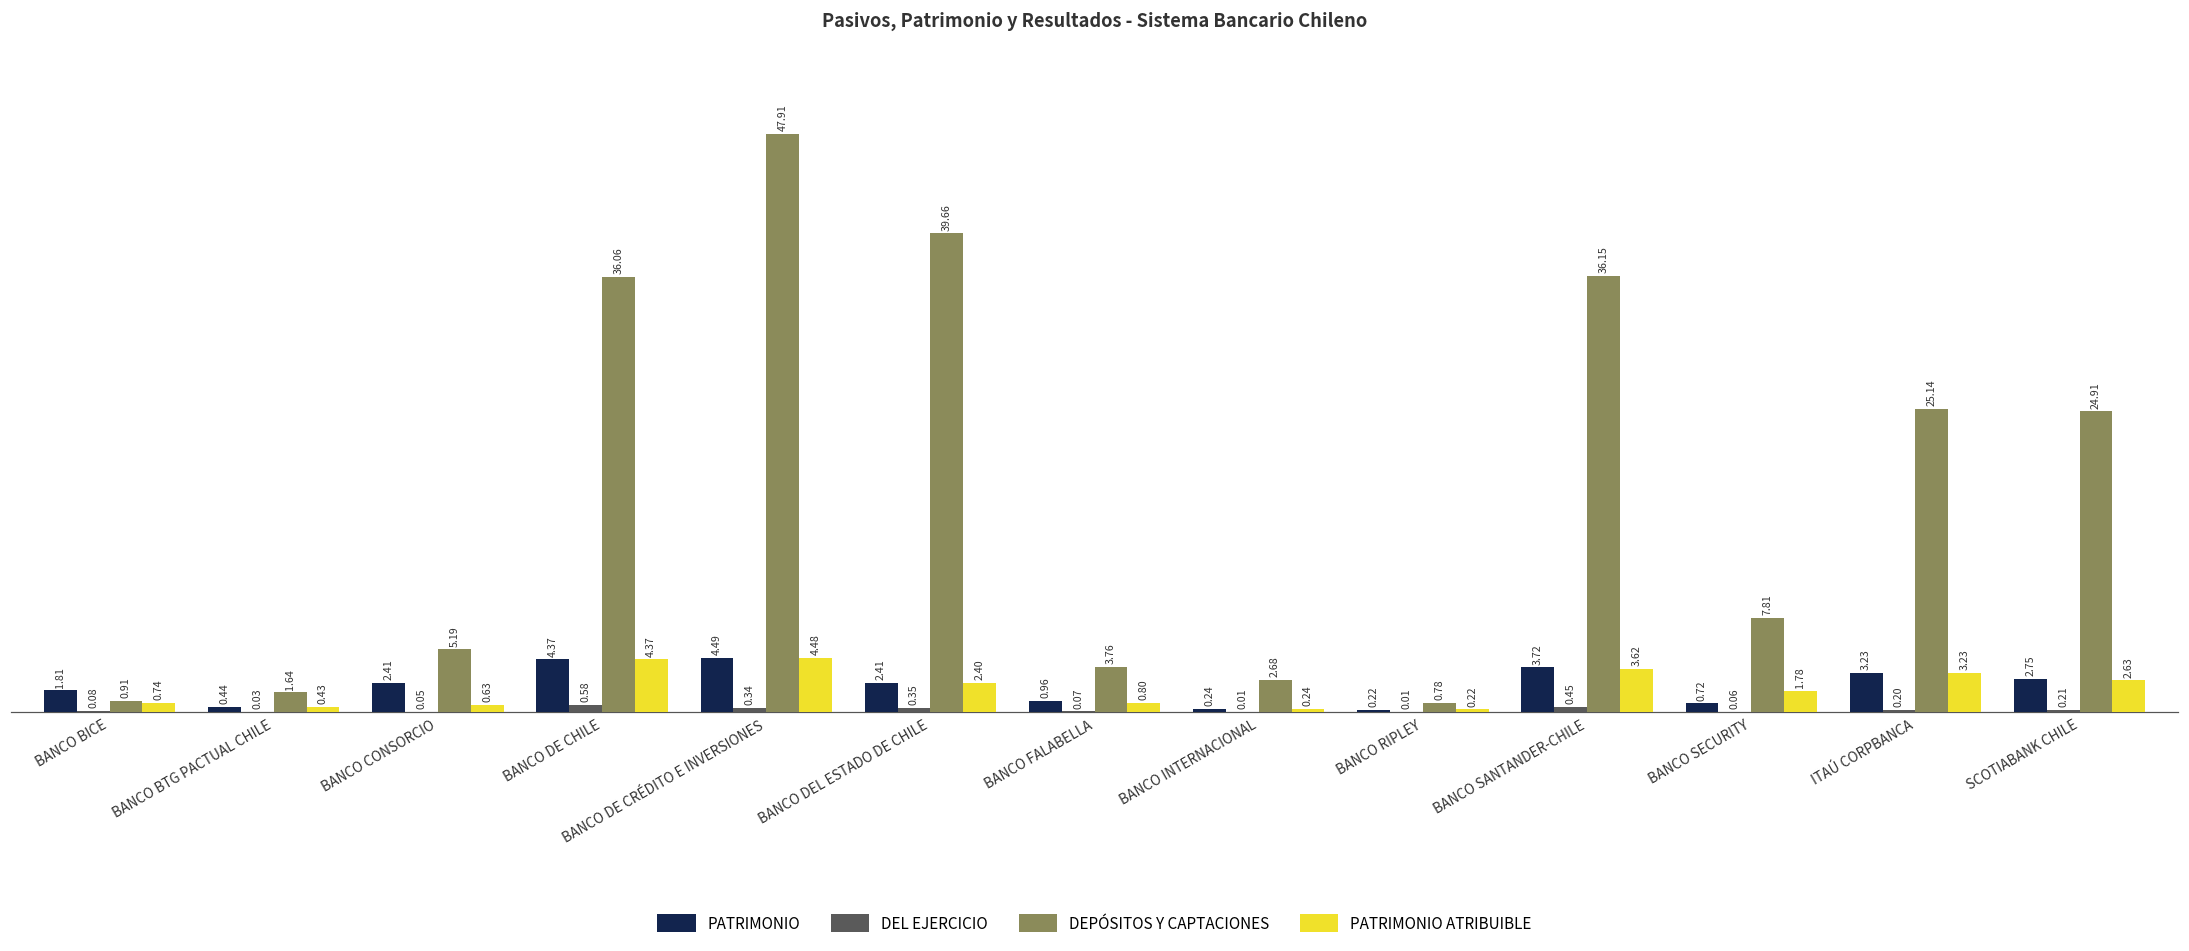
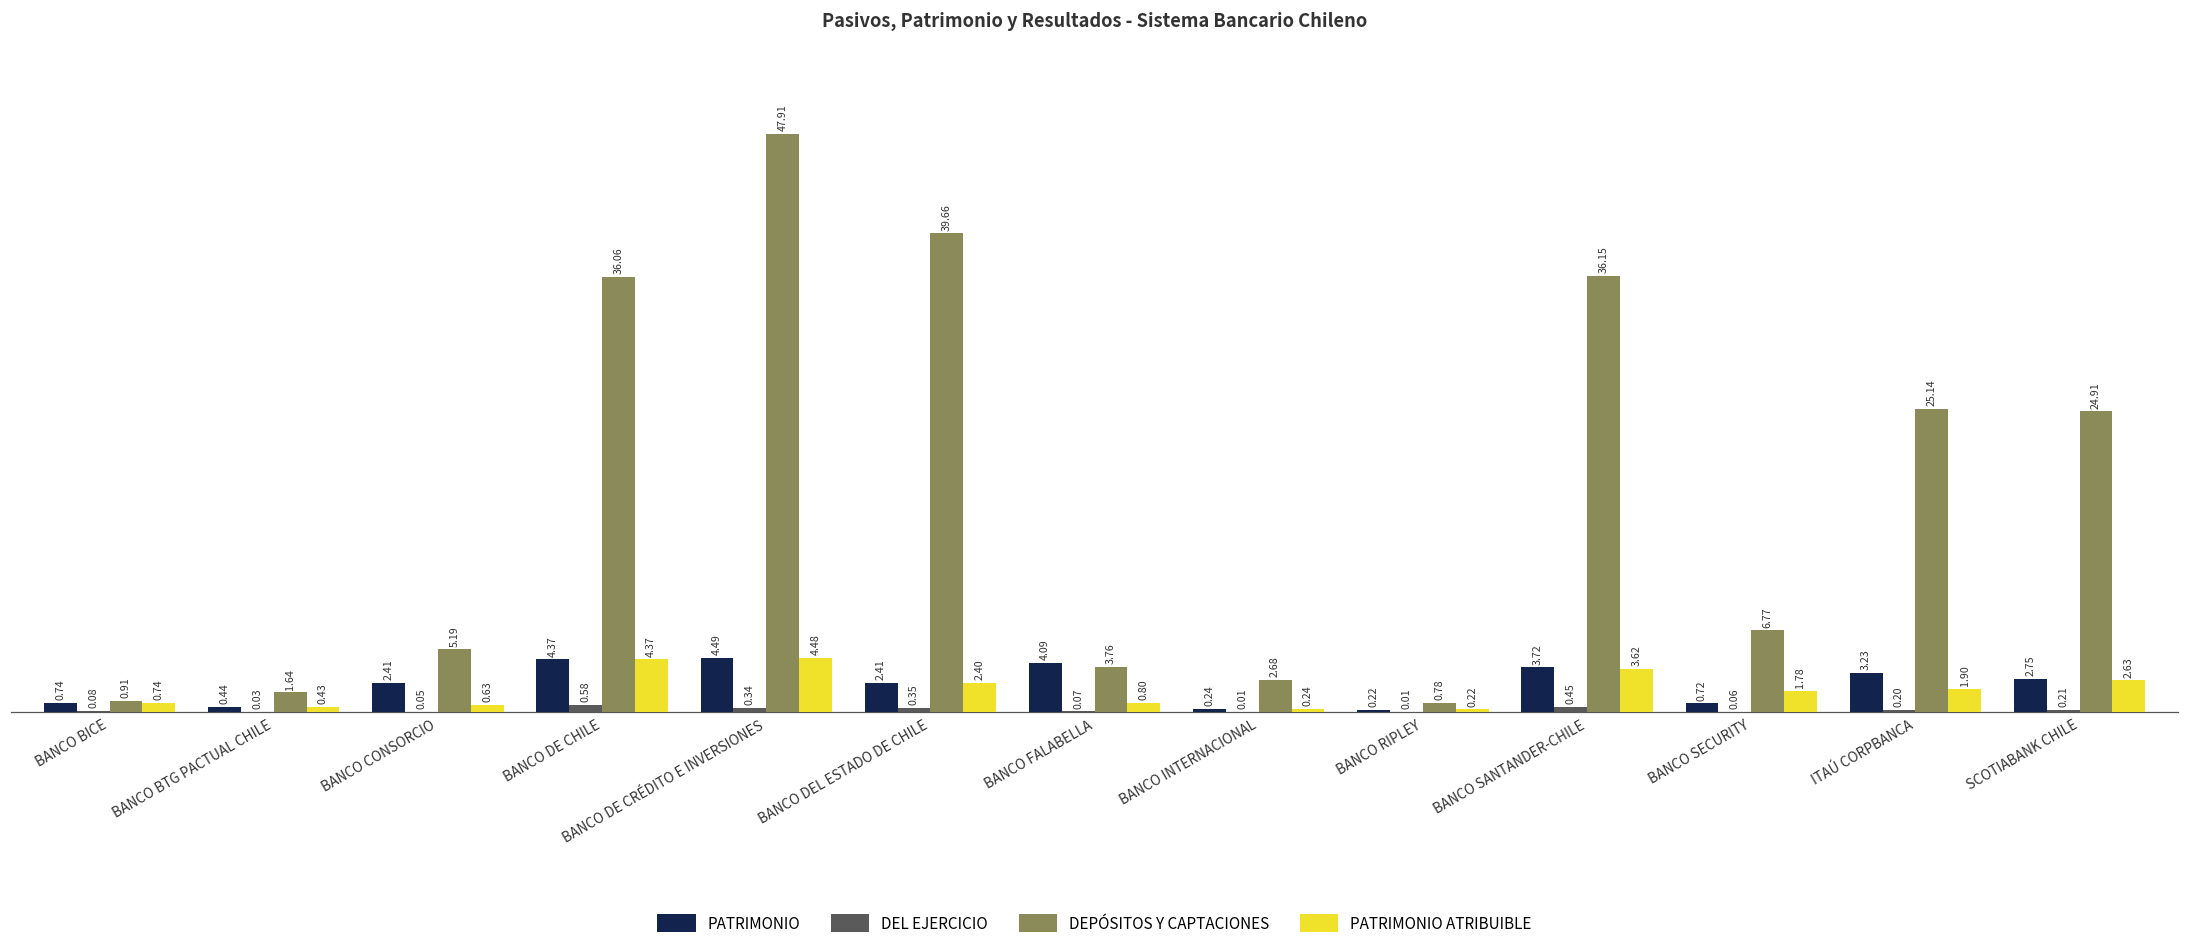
PATRIMONIO, BANCO BICE: 1.81 -> 0.74
PATRIMONIO, BANCO FALABELLA: 0.96 -> 4.09
DEPÓSITOS Y CAPTACIONES, BANCO SECURITY: 7.81 -> 6.77
PATRIMONIO ATRIBUIBLE, ITAÚ CORPBANCA: 3.23 -> 1.90
